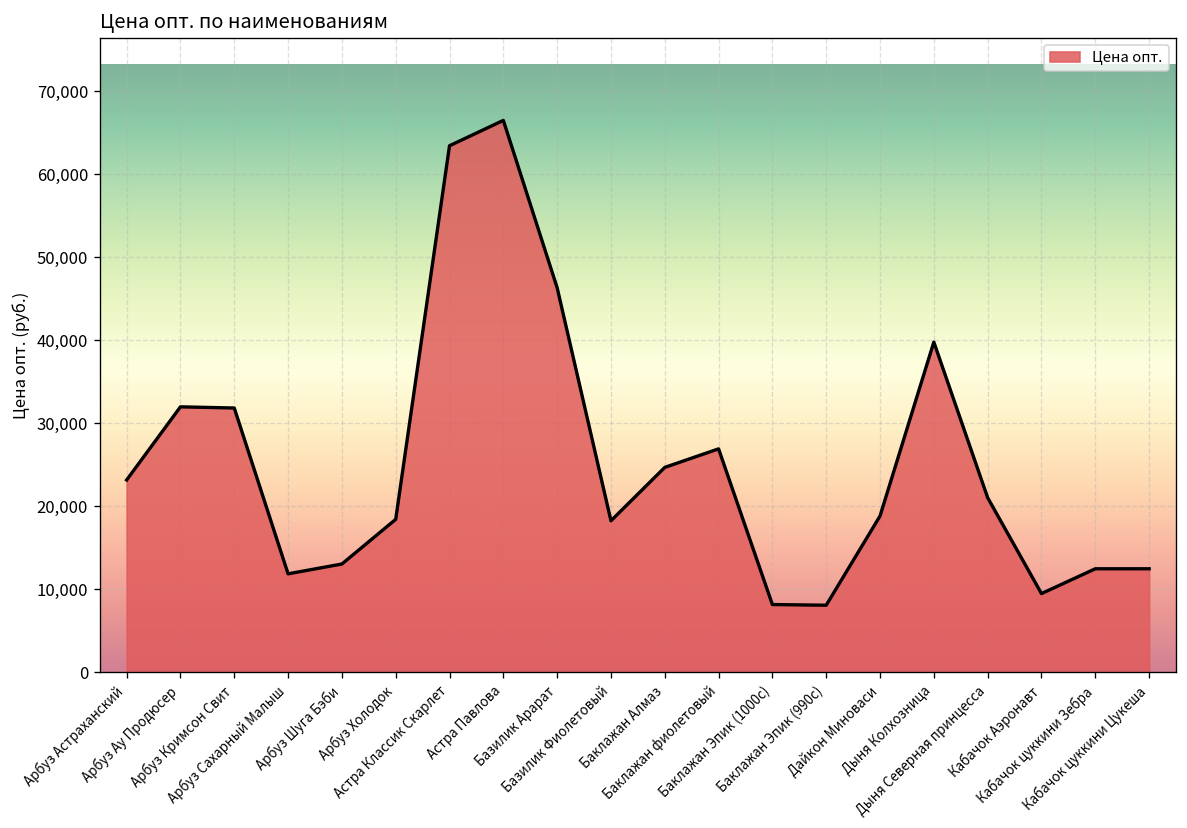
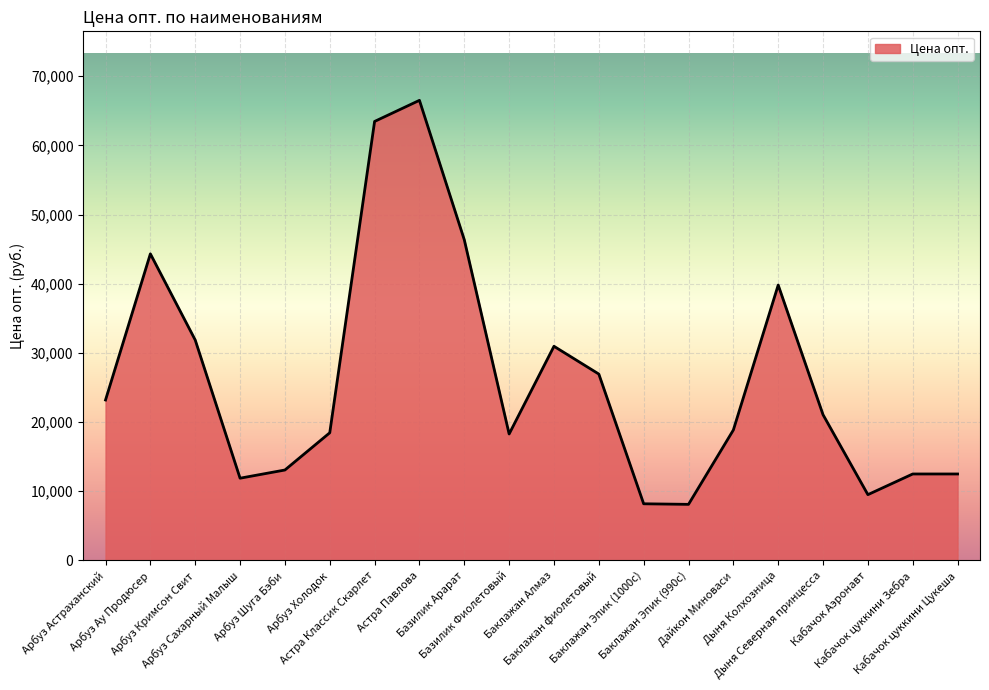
Арбуз Ау Продюсер: 32,000 -> 44,000
Баклажан Алмаз: 25,000 -> 31,000
